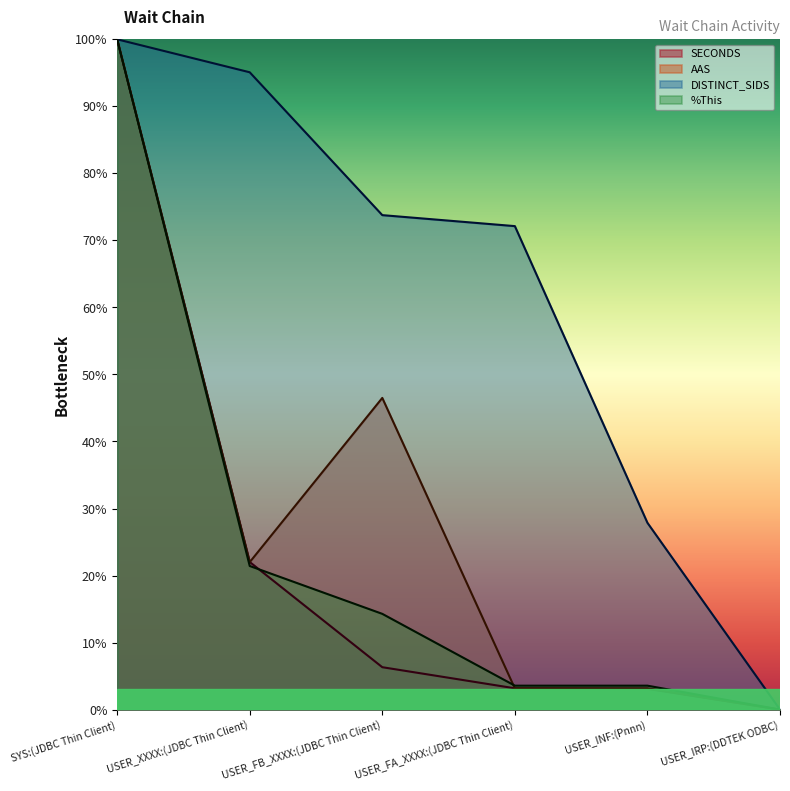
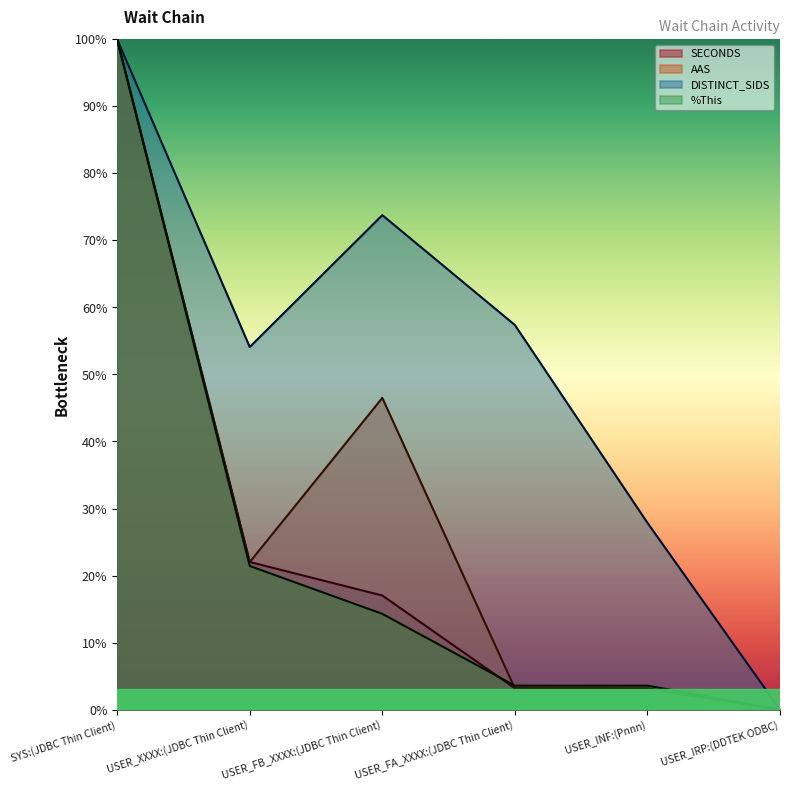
DISTINCT_SIDS, USER_XXXX:(JDBC Thin Client): 95% -> 54%
SECONDS, USER_FB_XXXX:(JDBC Thin Client): 6% -> 17%
DISTINCT_SIDS, USER_FA_XXXX:(JDBC Thin Client): 72% -> 57%
